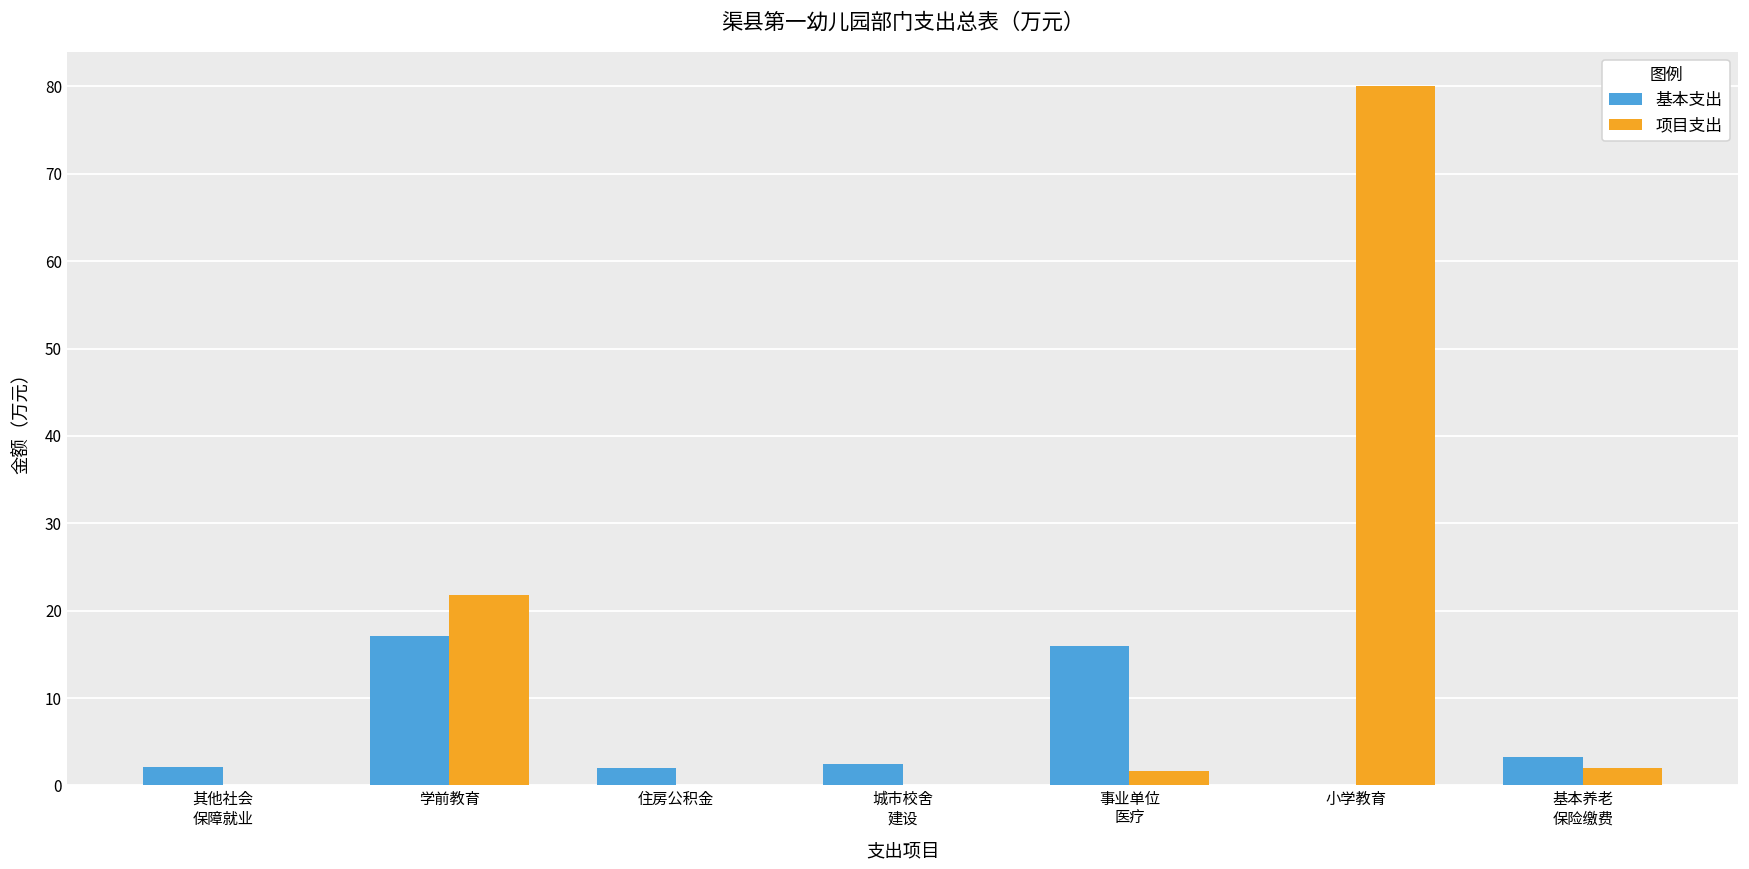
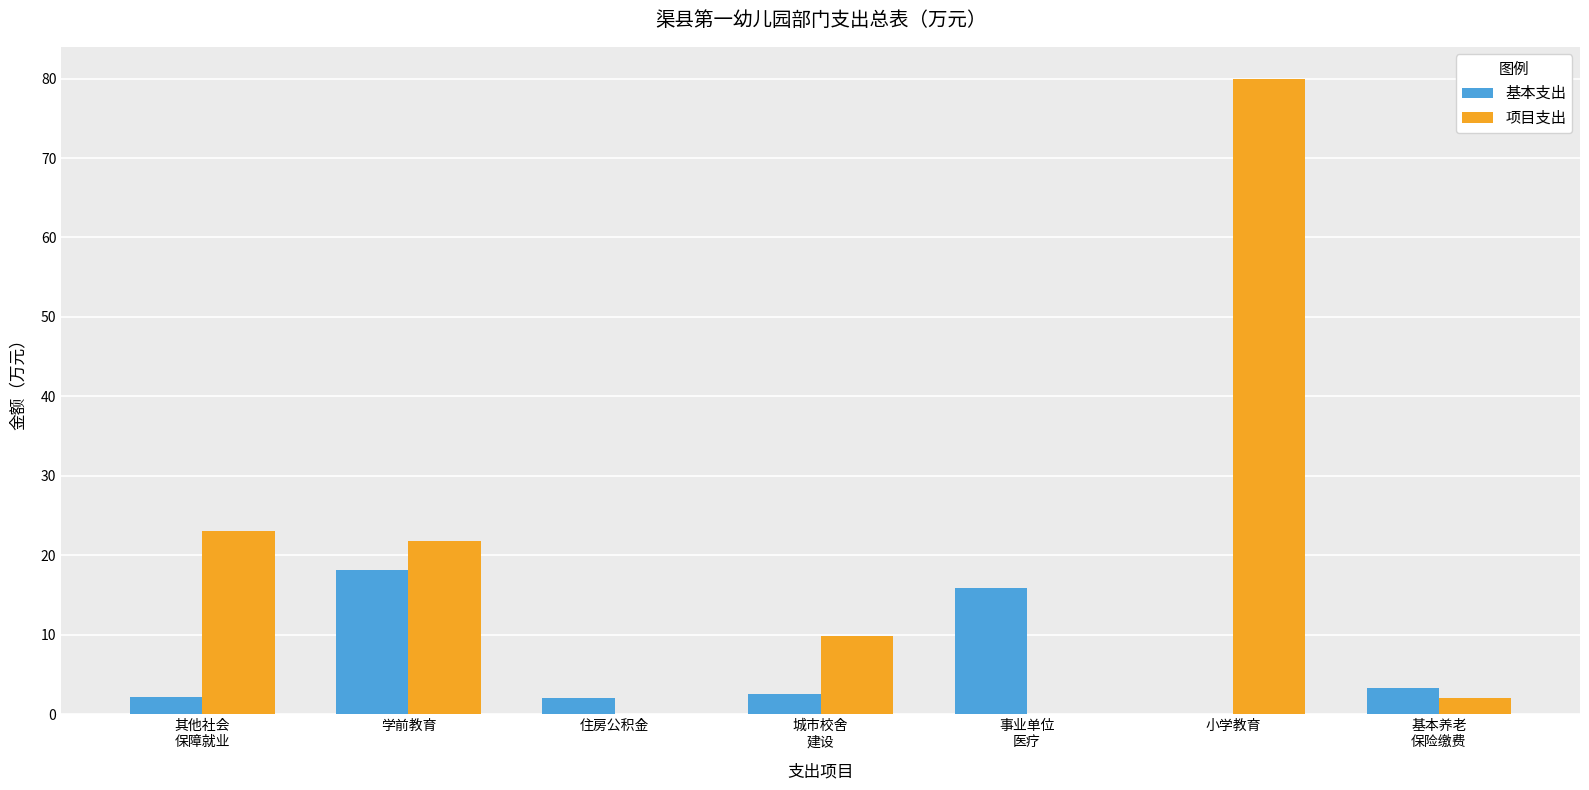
项目支出, 其他社会 保障就业: 0 -> 23
基本支出, 学前教育: 17 -> 18
项目支出, 城市校舍 建设: 0 -> 10
项目支出, 事业单位 医疗: 2 -> 0
